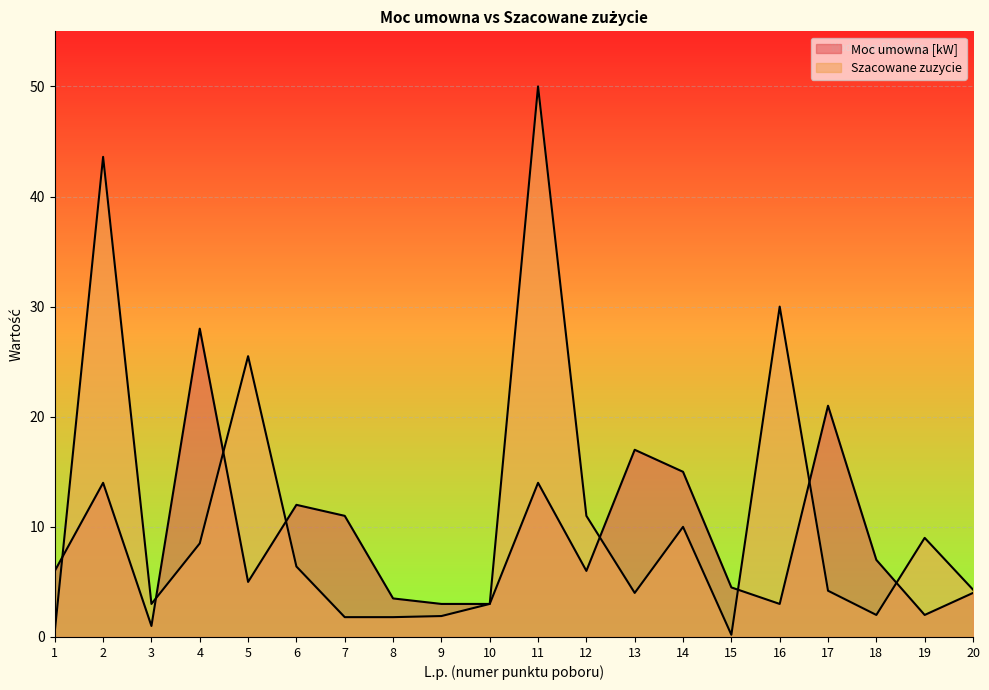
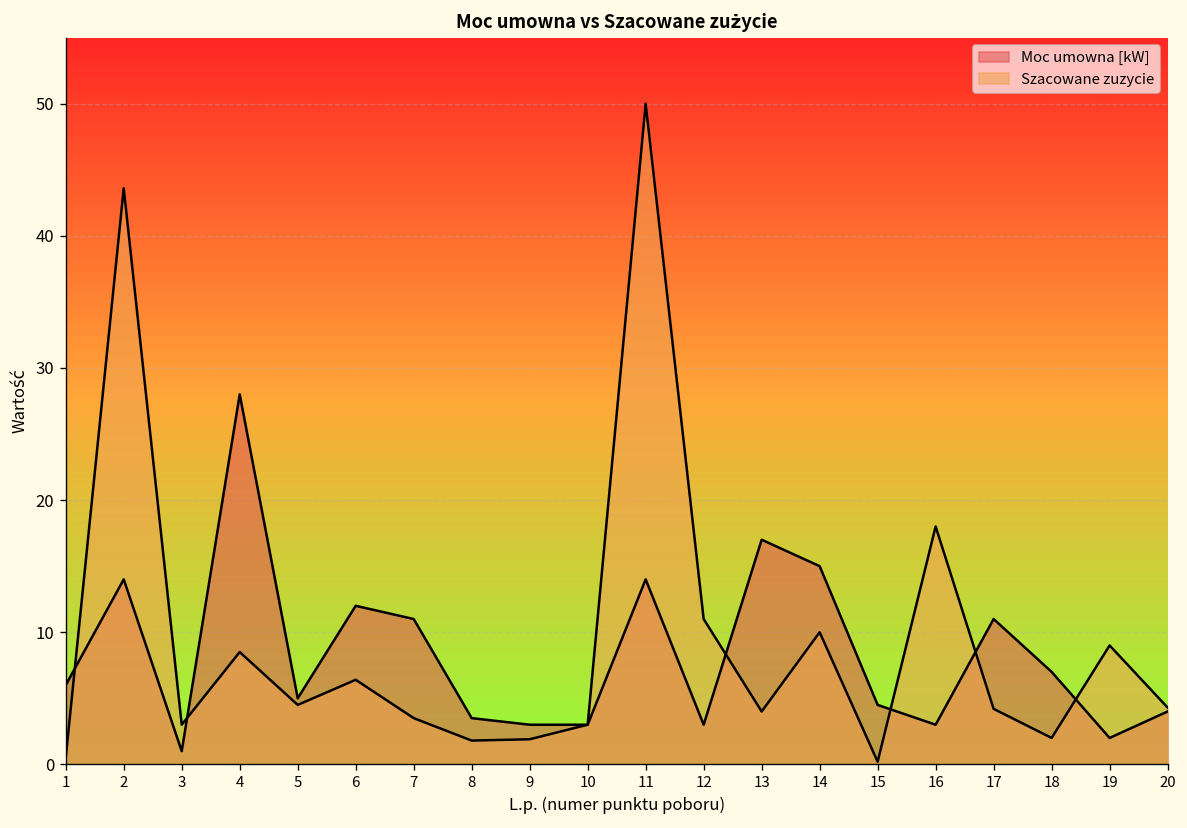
Szacowane zuzycie, 5: 25.5 -> 4.5
Szacowane zuzycie, 7: 1.8 -> 3.5
Moc umowna [kW], 12: 6 -> 3
Szacowane zuzycie, 16: 30 -> 18
Moc umowna [kW], 17: 21 -> 11
